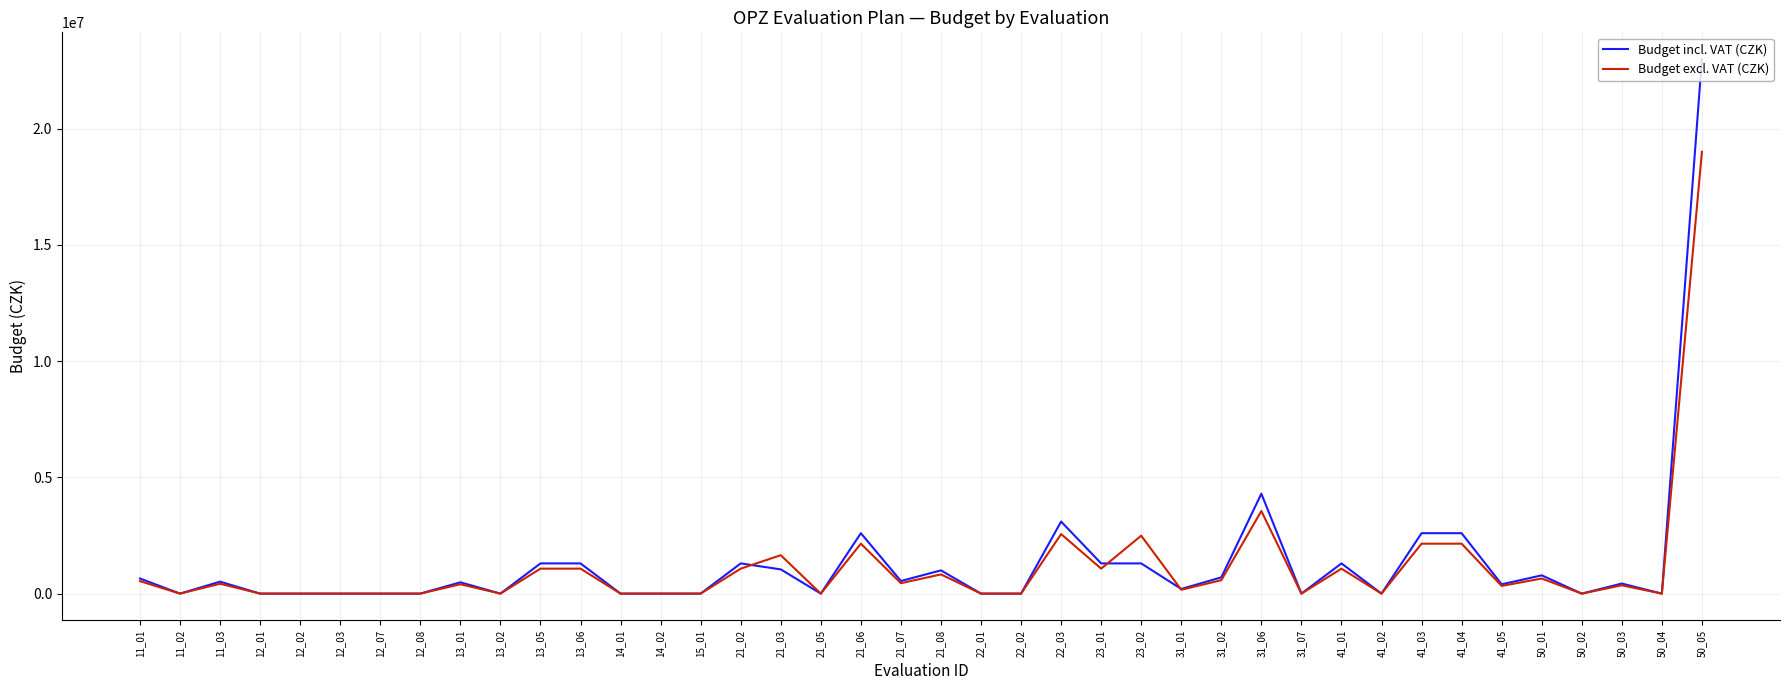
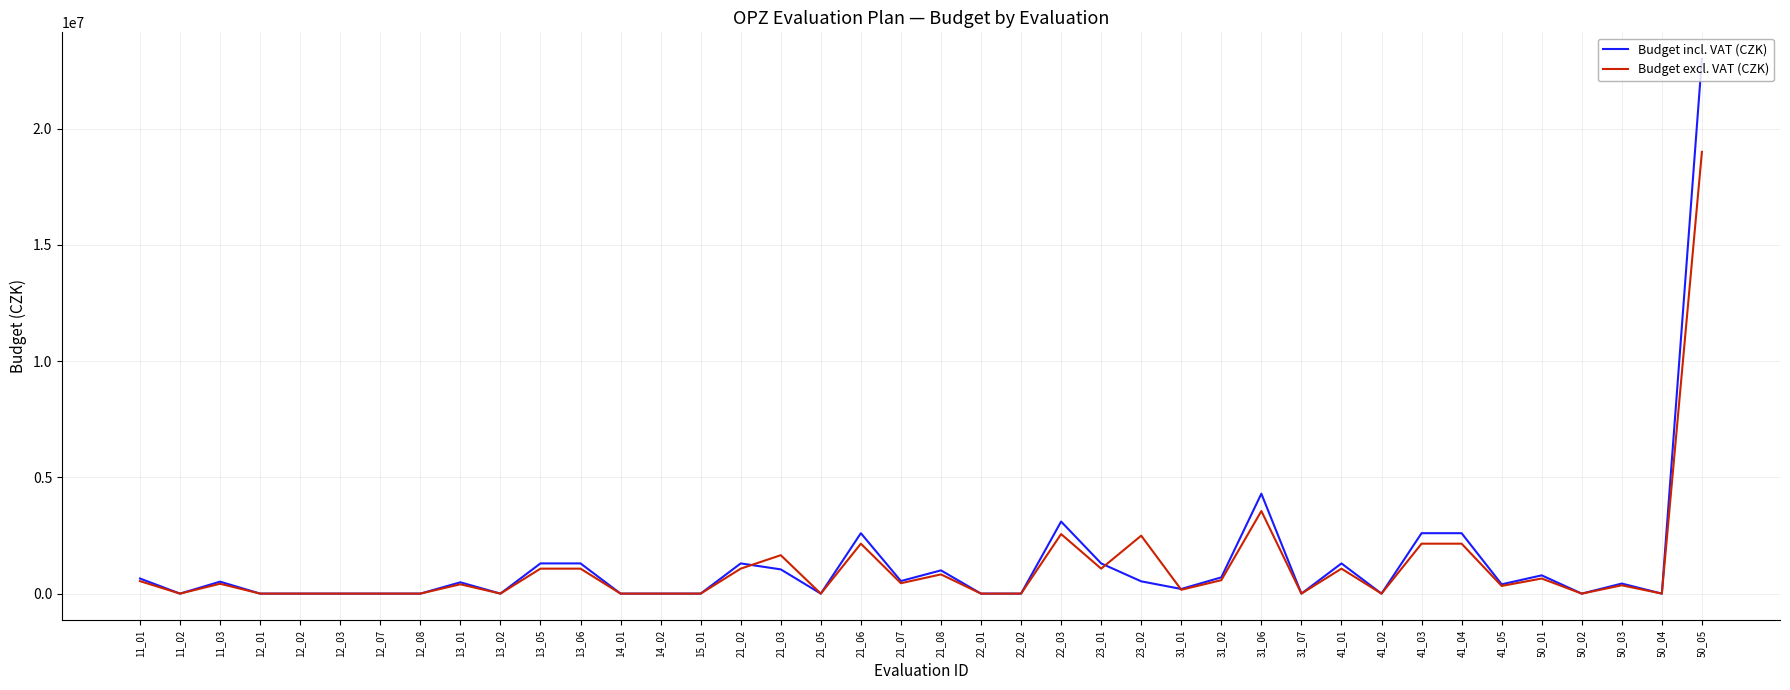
Budget incl. VAT (CZK), 23_02: 1300000 -> 500000
